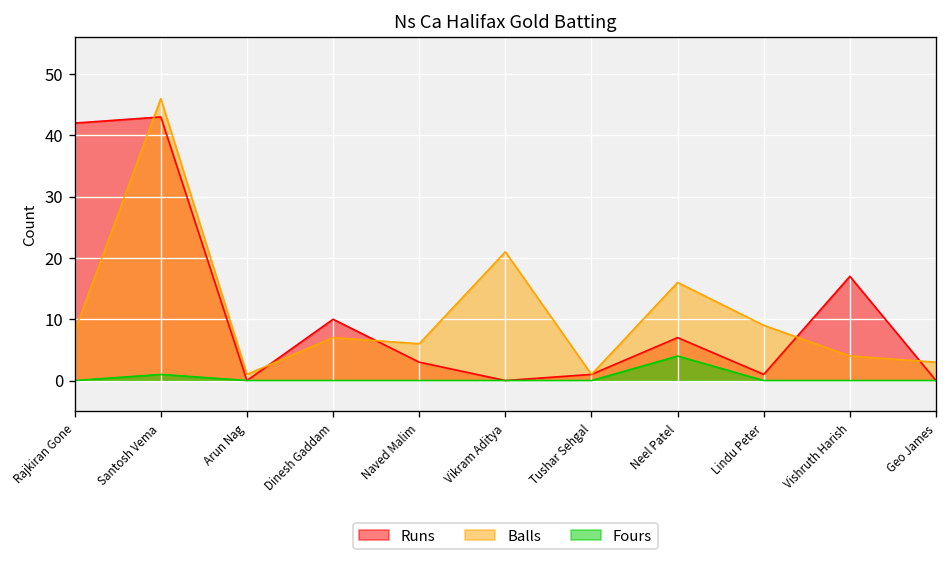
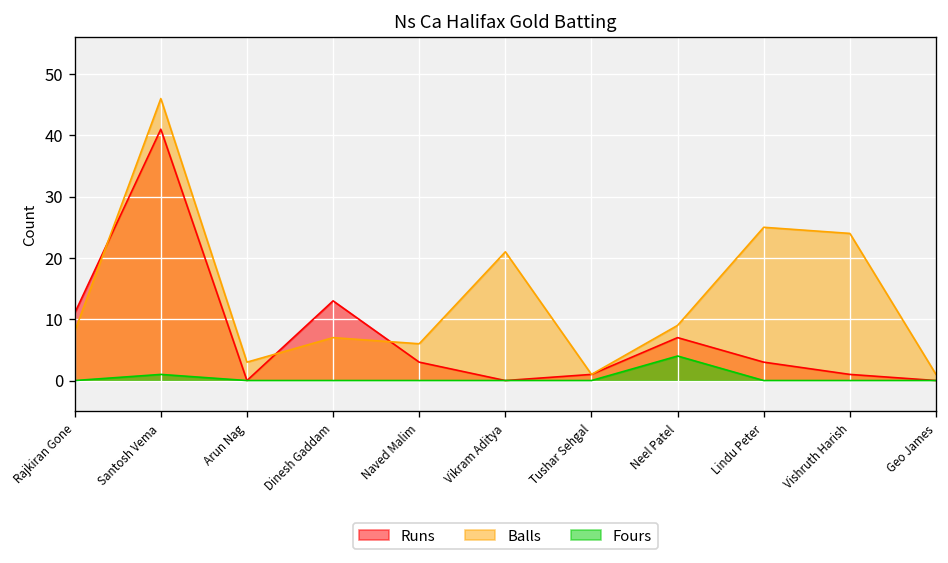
Runs, Rajkiran Gone: 42 -> 11
Runs, Santosh Vema: 43 -> 41
Balls, Arun Nag: 1 -> 3
Runs, Dinesh Gaddam: 10 -> 13
Balls, Neel Patel: 16 -> 9
Runs, Lindu Peter: 1 -> 3
Balls, Lindu Peter: 9 -> 25
Runs, Vishruth Harish: 17 -> 1
Balls, Vishruth Harish: 4 -> 24
Balls, Geo James: 3 -> 1
